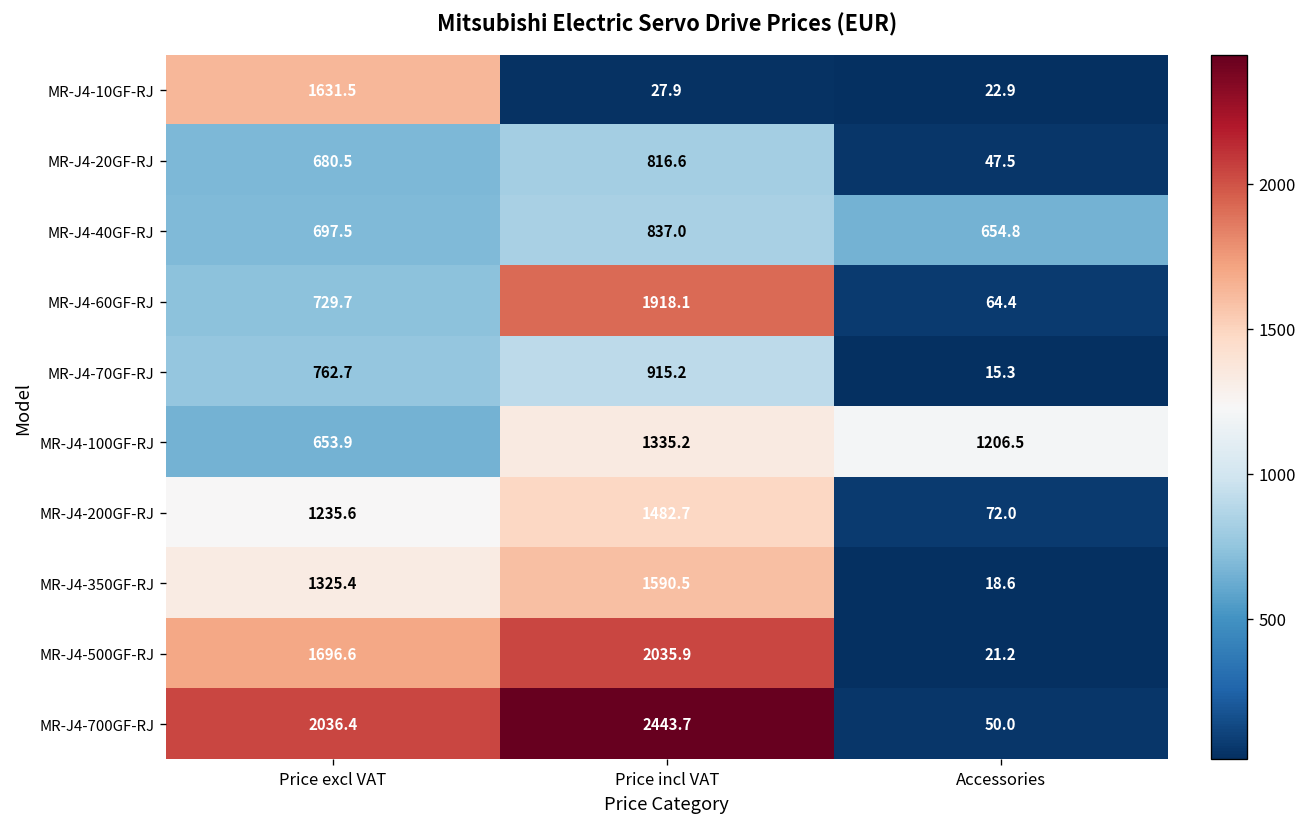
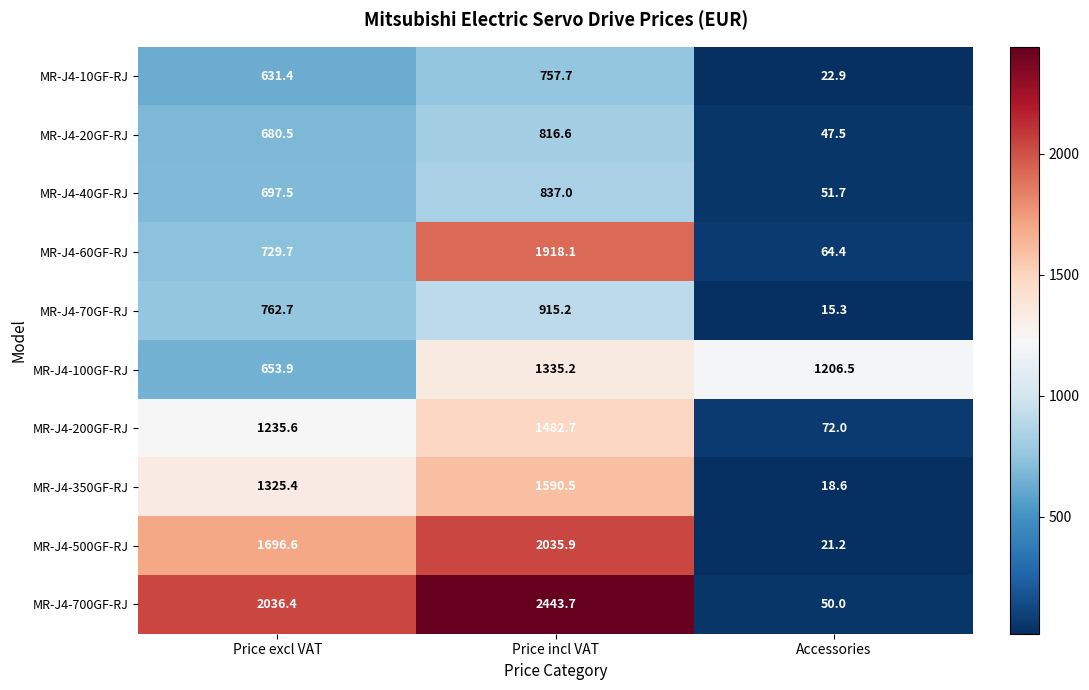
MR-J4-10GF-RJ, Price excl VAT: 1631.5 -> 631.4
MR-J4-10GF-RJ, Price incl VAT: 27.9 -> 757.7
MR-J4-40GF-RJ, Accessories: 654.8 -> 51.7
